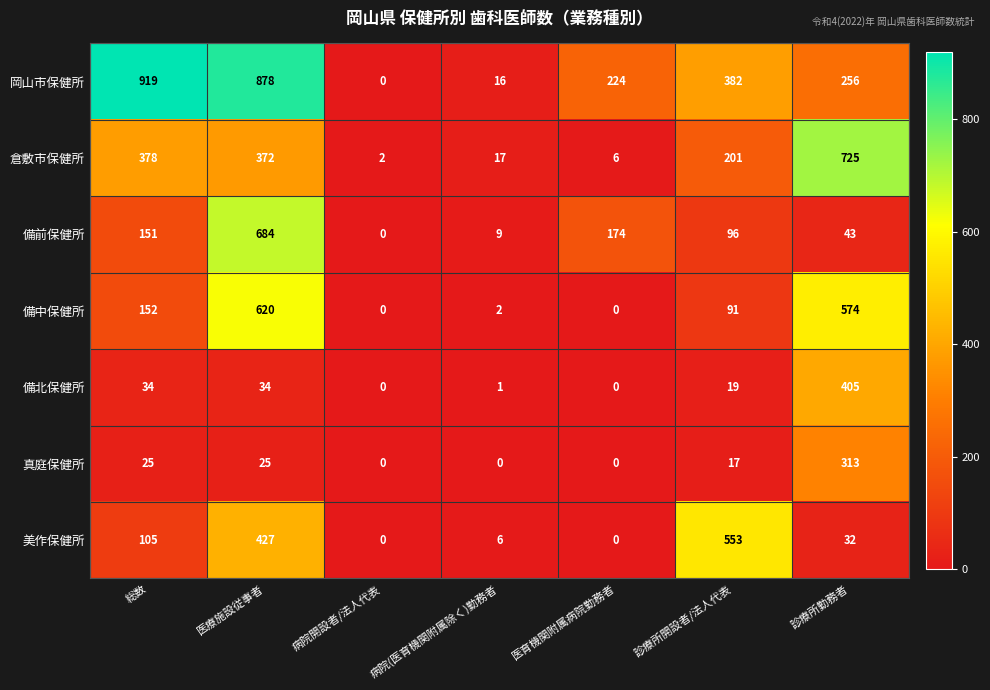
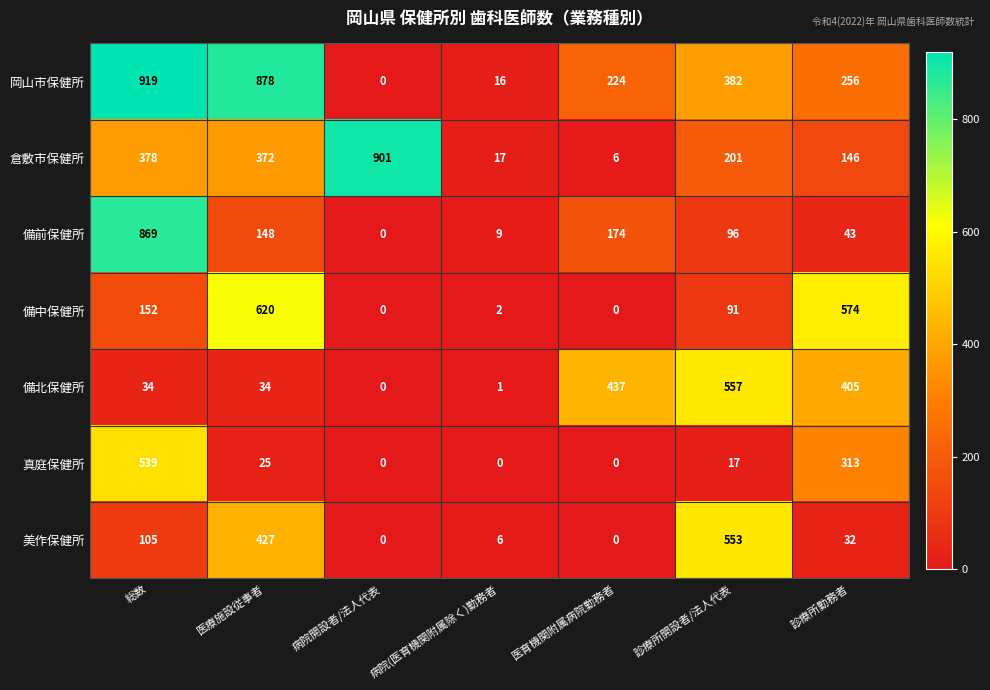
倉敷市保健所, 病院開設者/法人代表: 2 -> 901
倉敷市保健所, 診療所勤務者: 725 -> 146
備前保健所, 総数: 151 -> 869
備前保健所, 医療施設従事者: 684 -> 148
備北保健所, 医育機関附属病院勤務者: 0 -> 437
備北保健所, 診療所開設者/法人代表: 19 -> 557
真庭保健所, 総数: 25 -> 539
